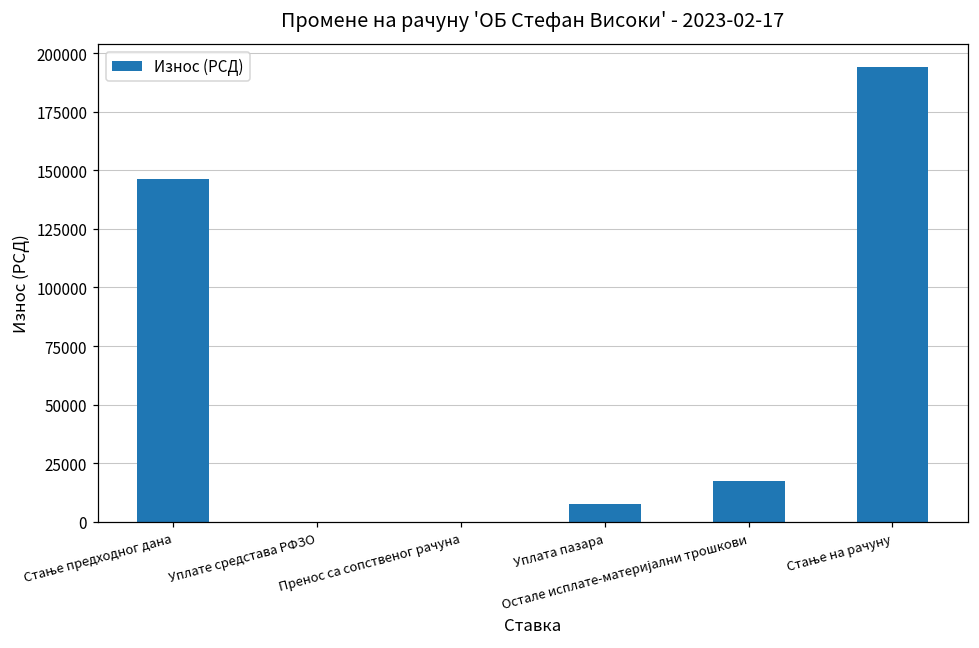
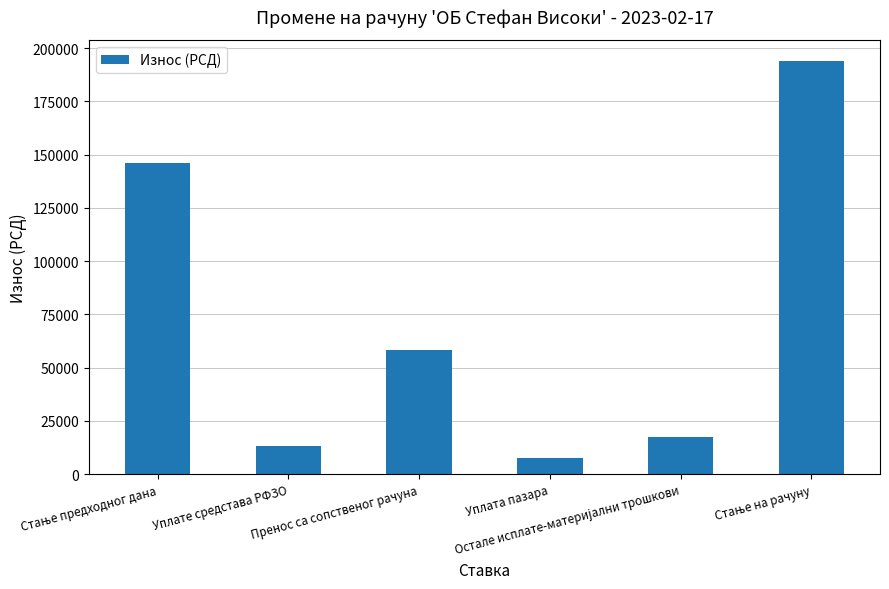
Уплате средстава РФЗО: 0 -> 13000
Пренос са сопственог рачуна: 0 -> 58000
